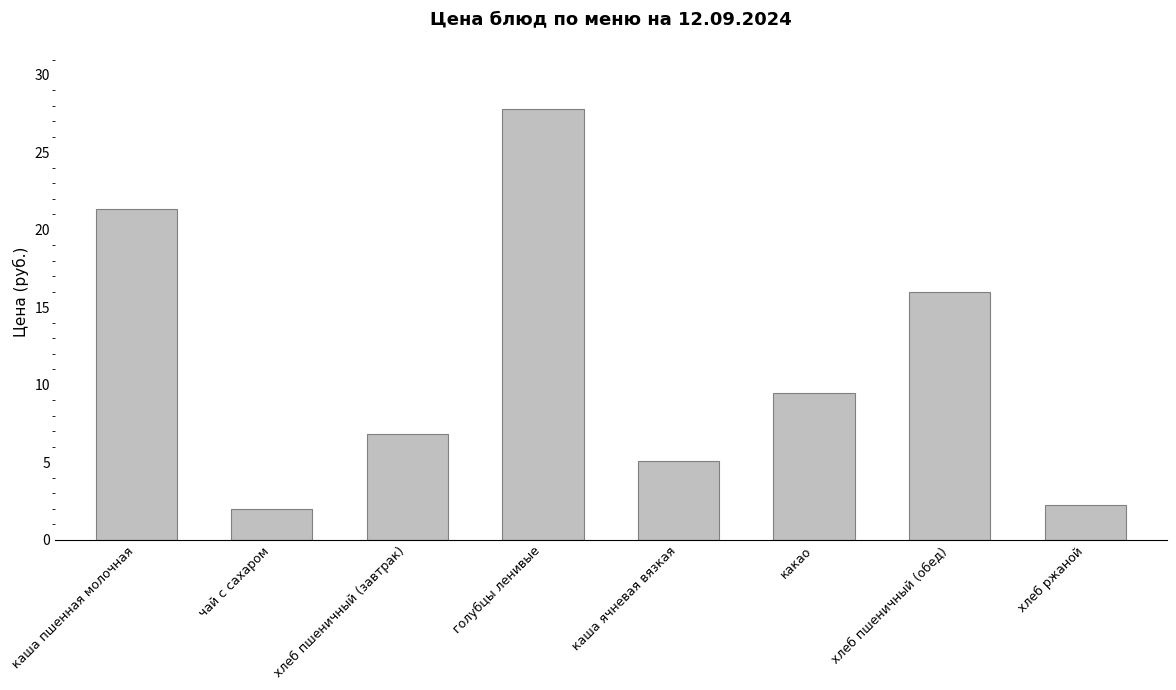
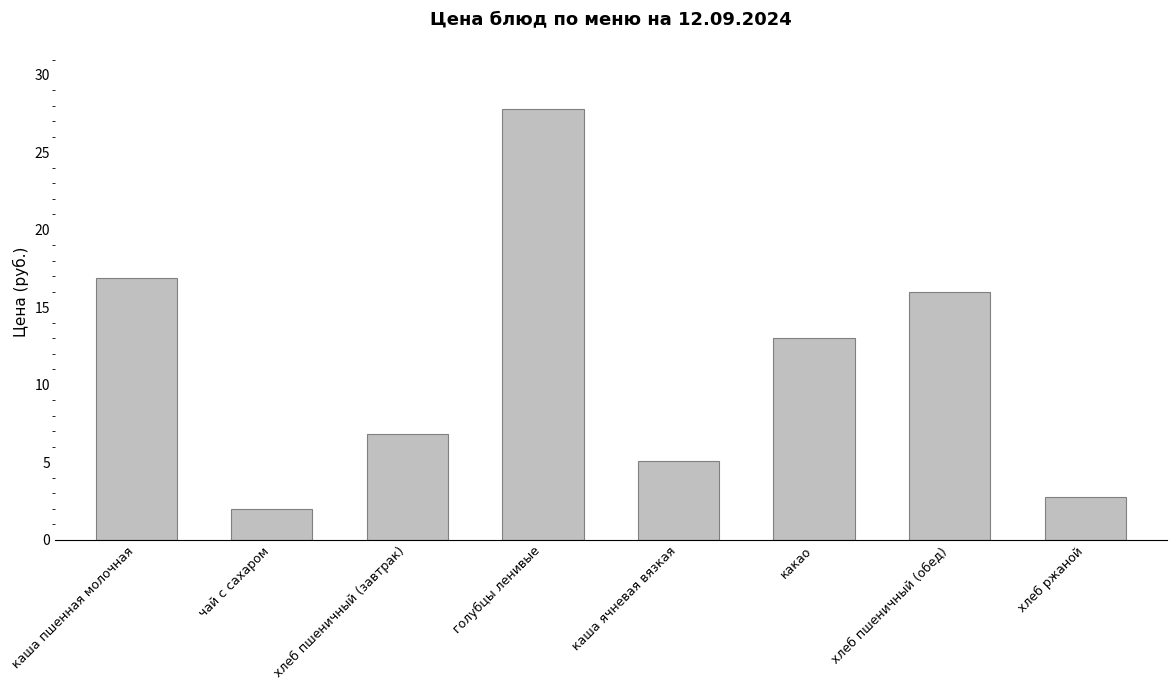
каша пшенная молочная: 21.4 -> 16.9
какао: 9.4 -> 13.0
хлеб ржаной: 2.2 -> 2.8
